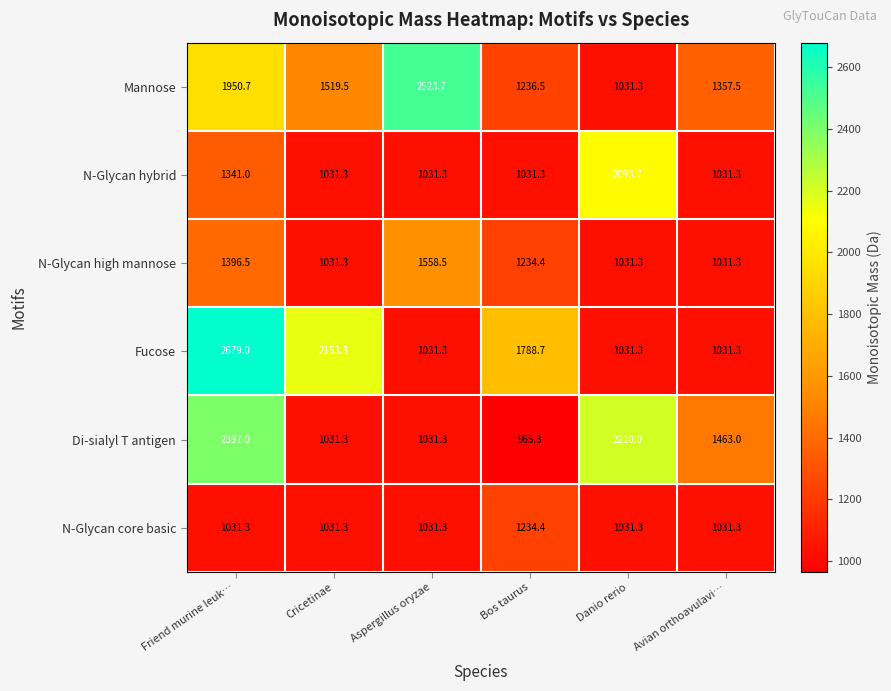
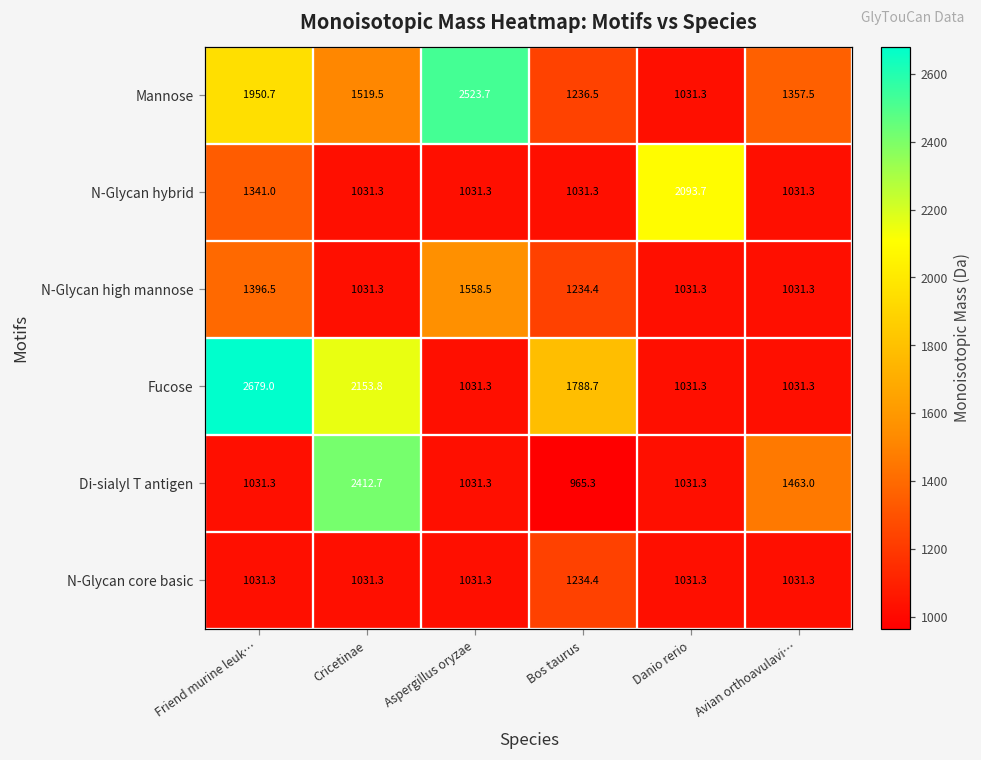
Di-sialyl T antigen, Friend murine leuk…: 2397.0 -> 1031.3
Di-sialyl T antigen, Cricetinae: 1031.3 -> 2412.7
Di-sialyl T antigen, Danio rerio: 2210.0 -> 1031.3
